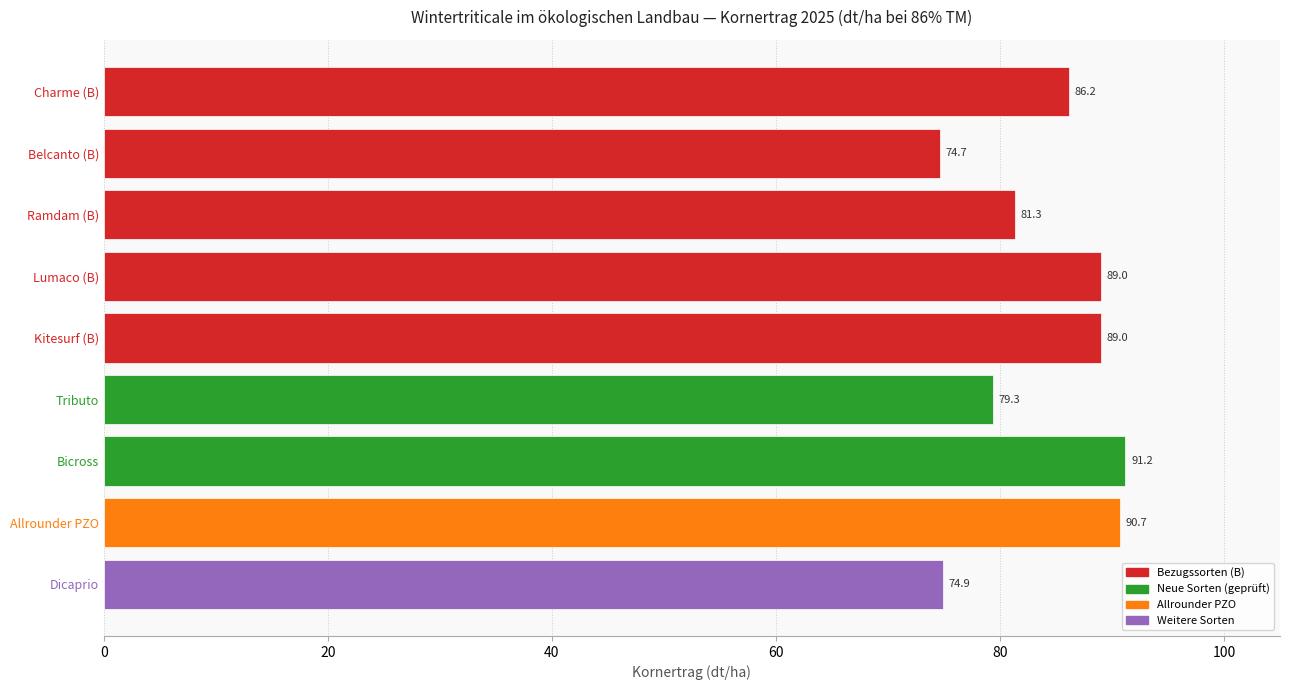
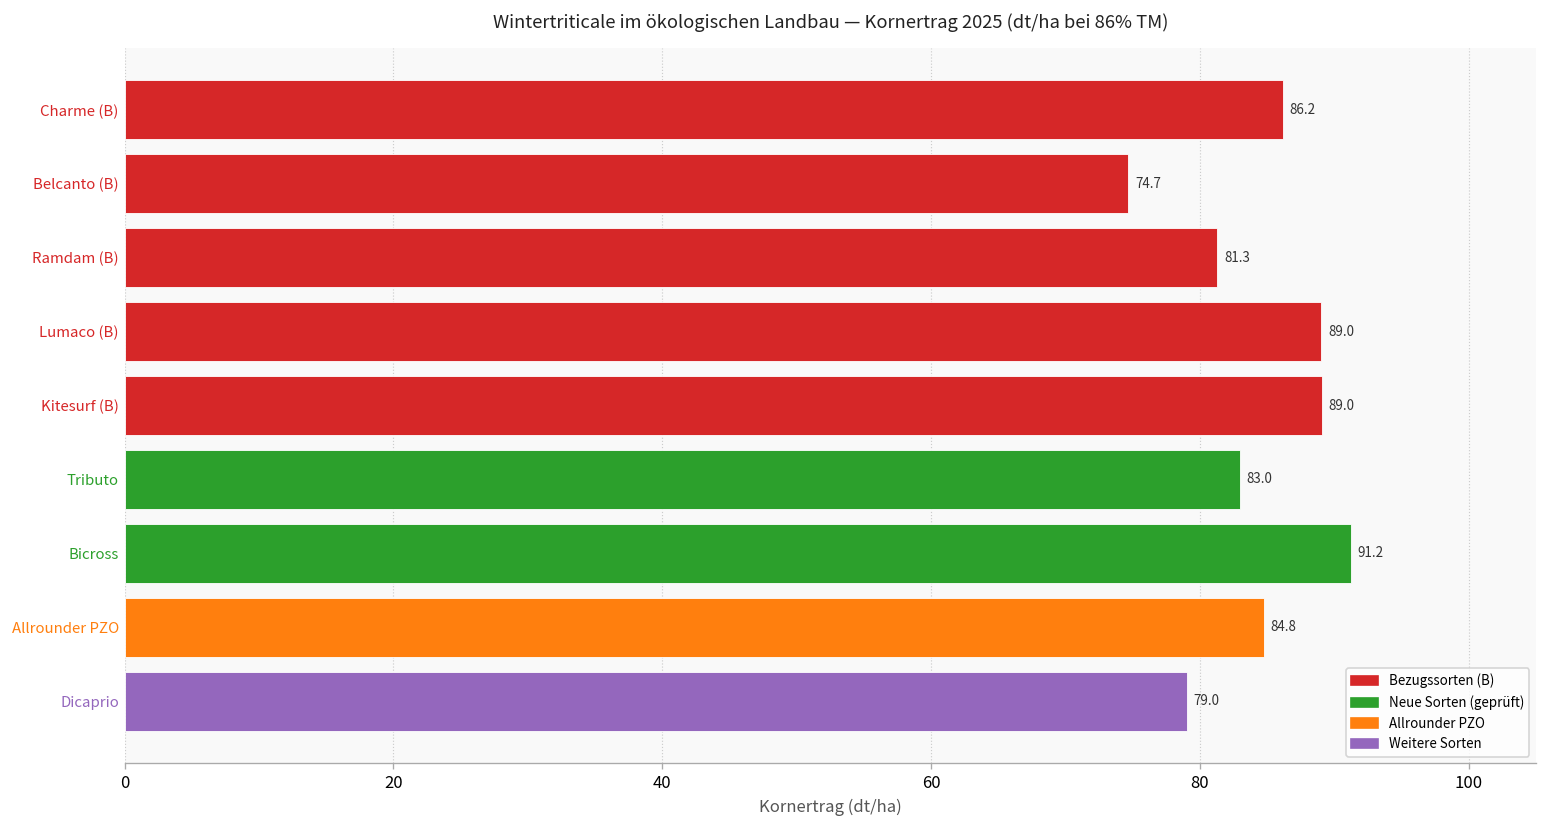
Tributo: 79.3 -> 83.0
Allrounder PZO: 90.7 -> 84.8
Dicaprio: 74.9 -> 79.0
